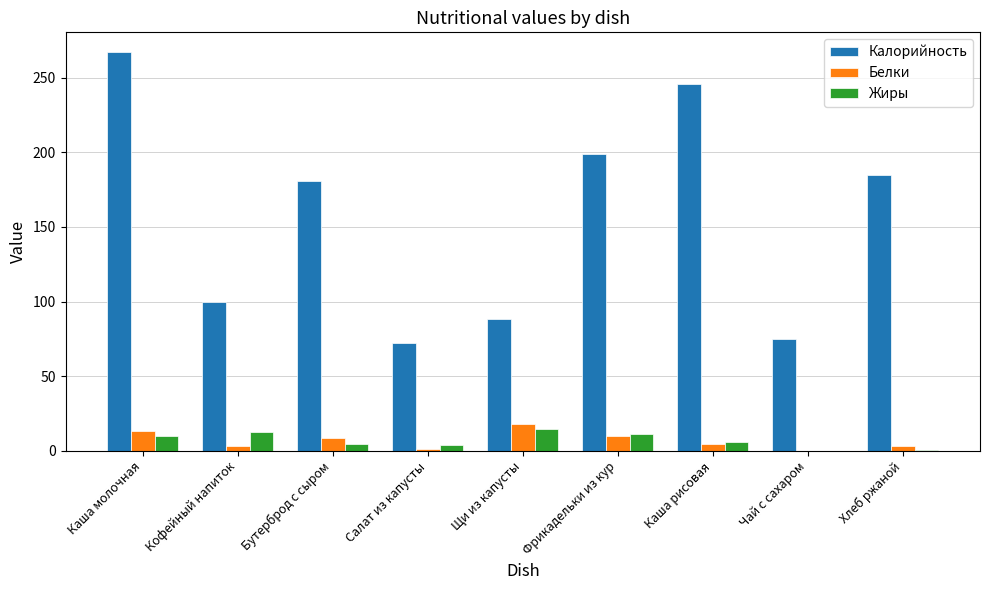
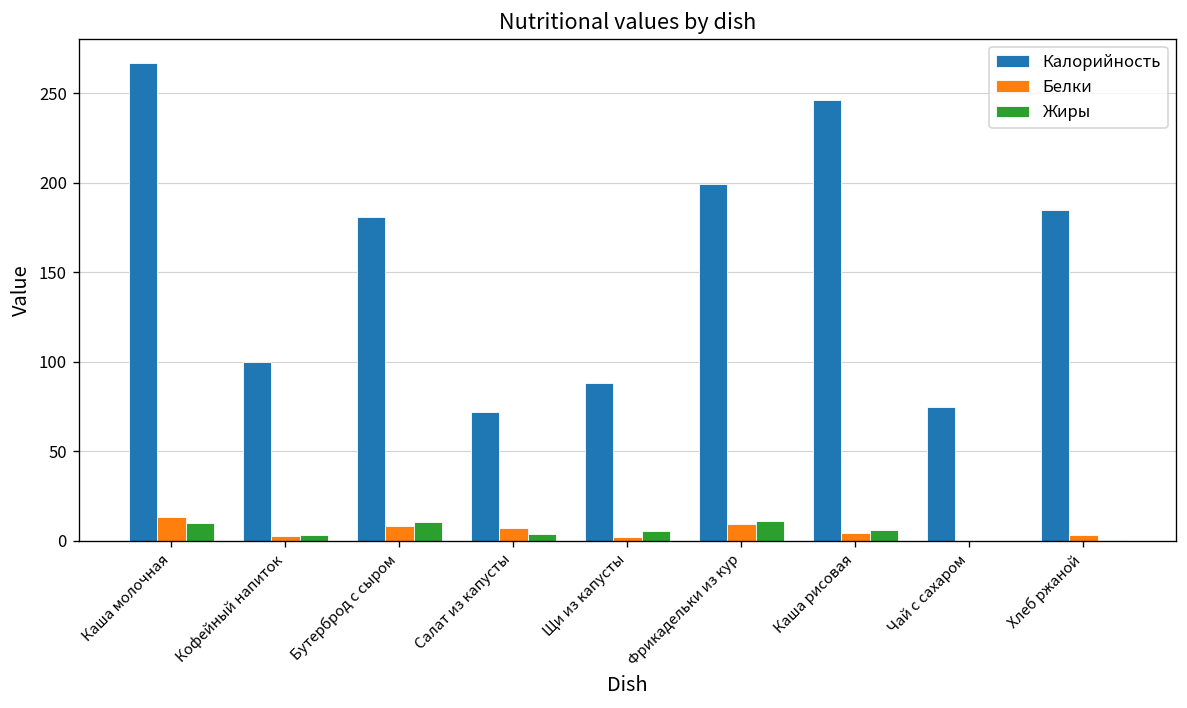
Жиры, Кофейный напиток: 13 -> 3
Жиры, Бутерброд с сыром: 4 -> 10
Белки, Салат из капусты: 1 -> 7
Белки, Щи из капусты: 18 -> 2
Жиры, Щи из капусты: 15 -> 6
